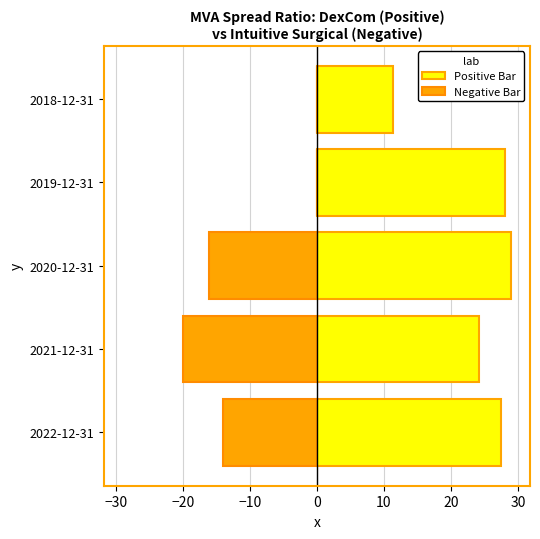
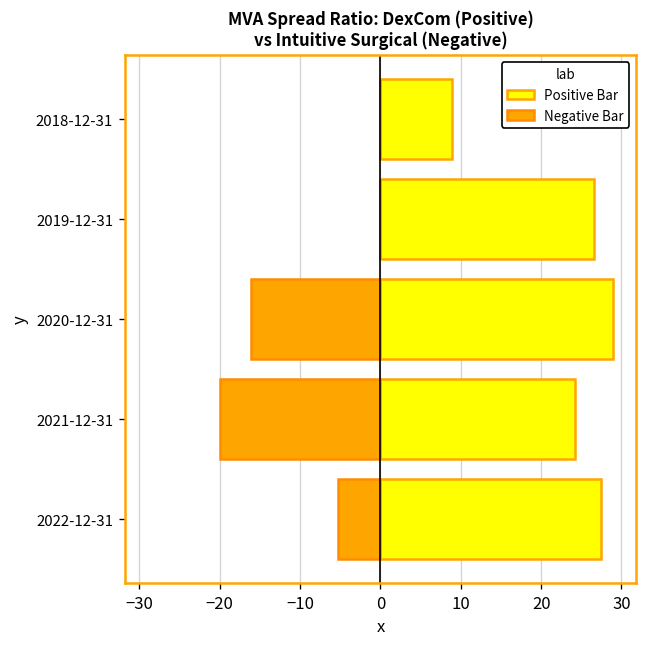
Positive Bar, 2018-12-31: 11 -> 9
Positive Bar, 2019-12-31: 28 -> 27
Negative Bar, 2022-12-31: -14 -> -5
